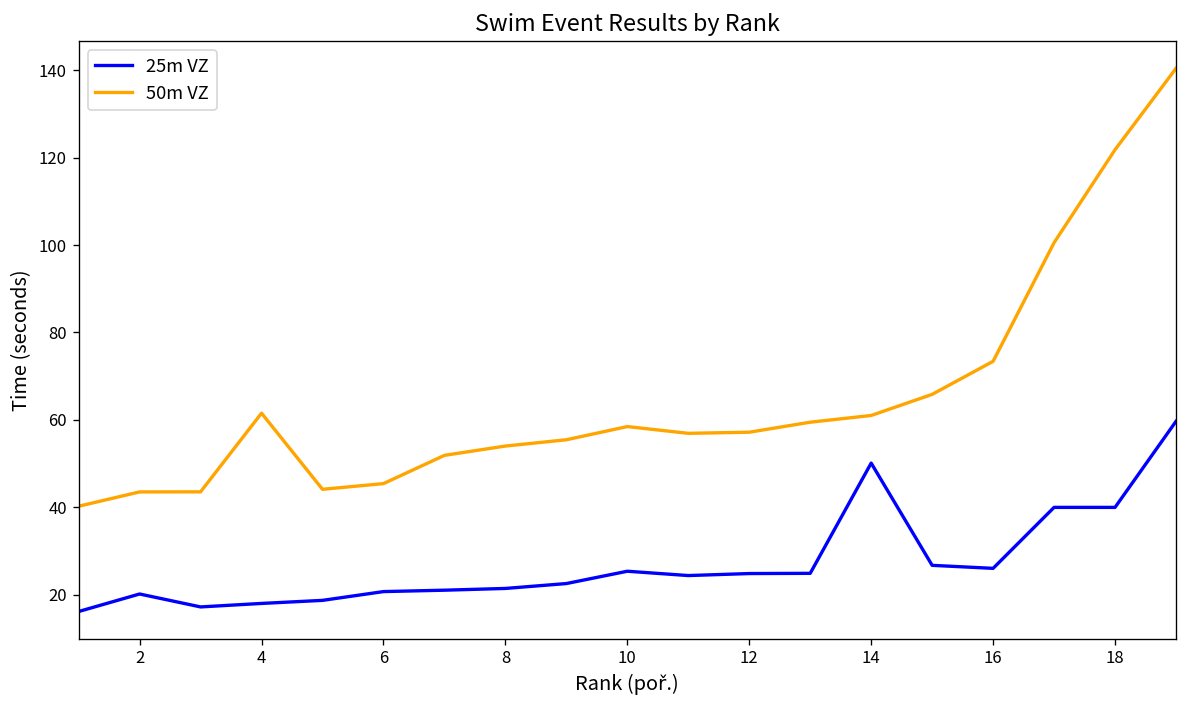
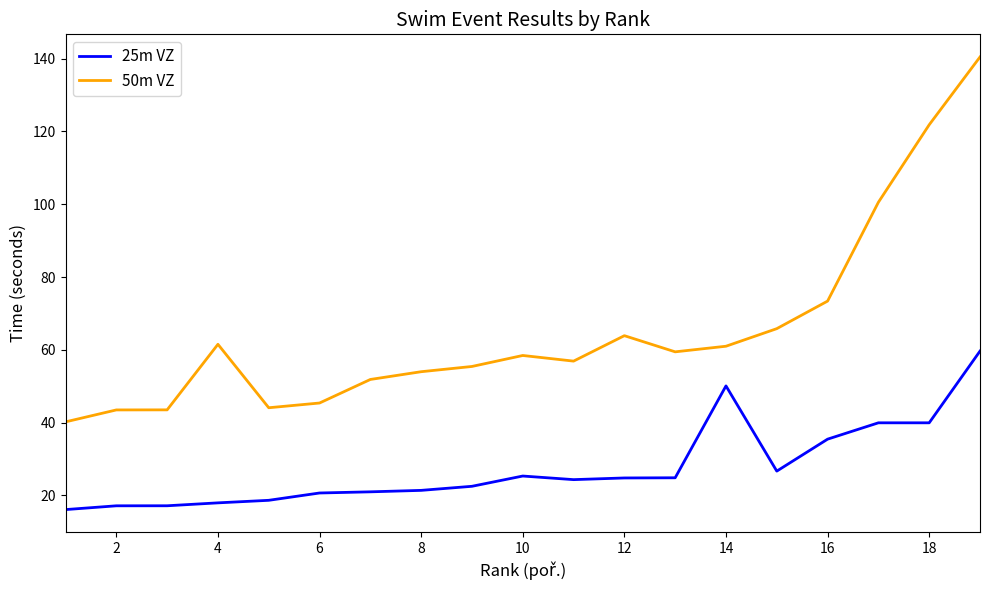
25m VZ, 2: 20 -> 17
50m VZ, 12: 57 -> 64
25m VZ, 16: 26 -> 35
